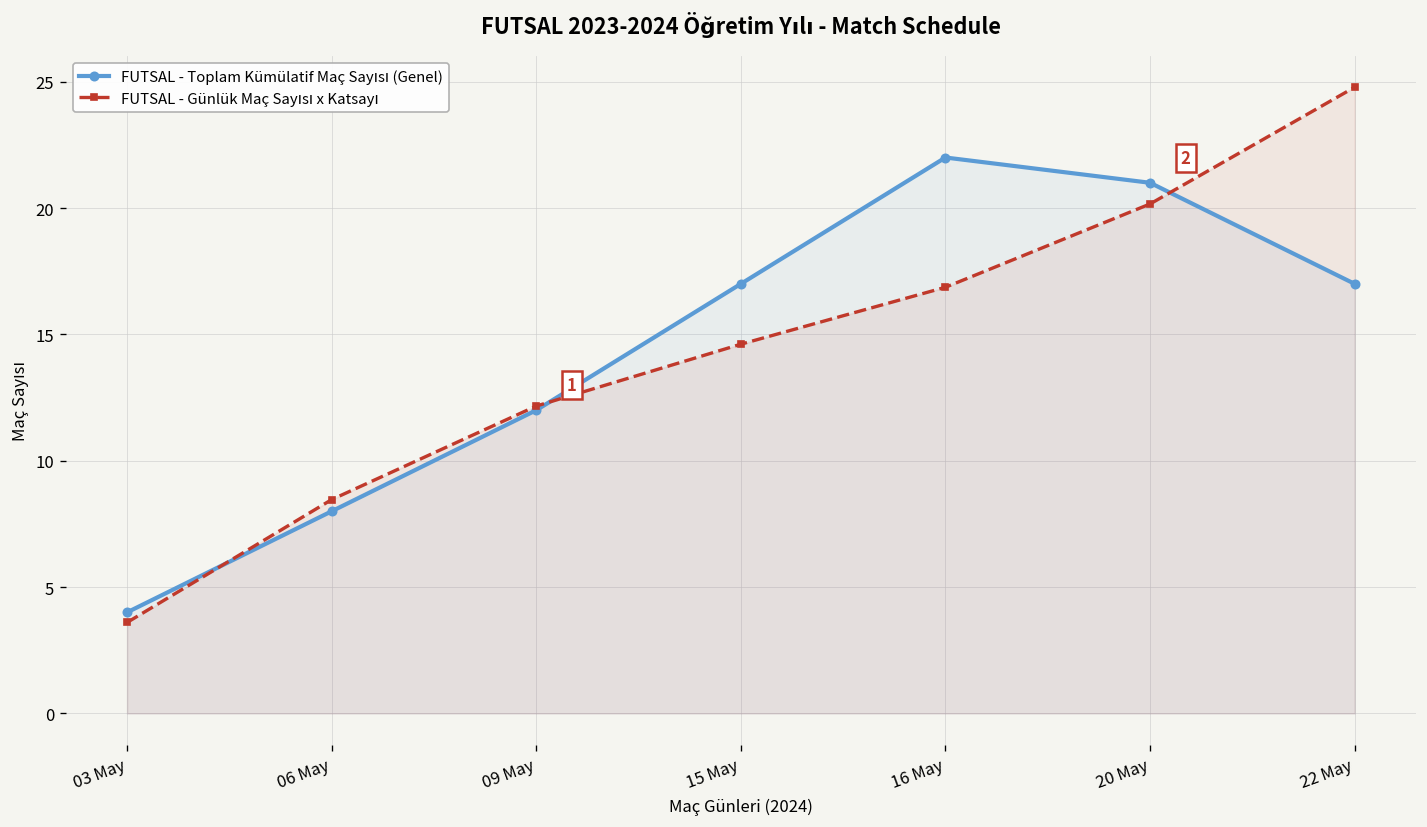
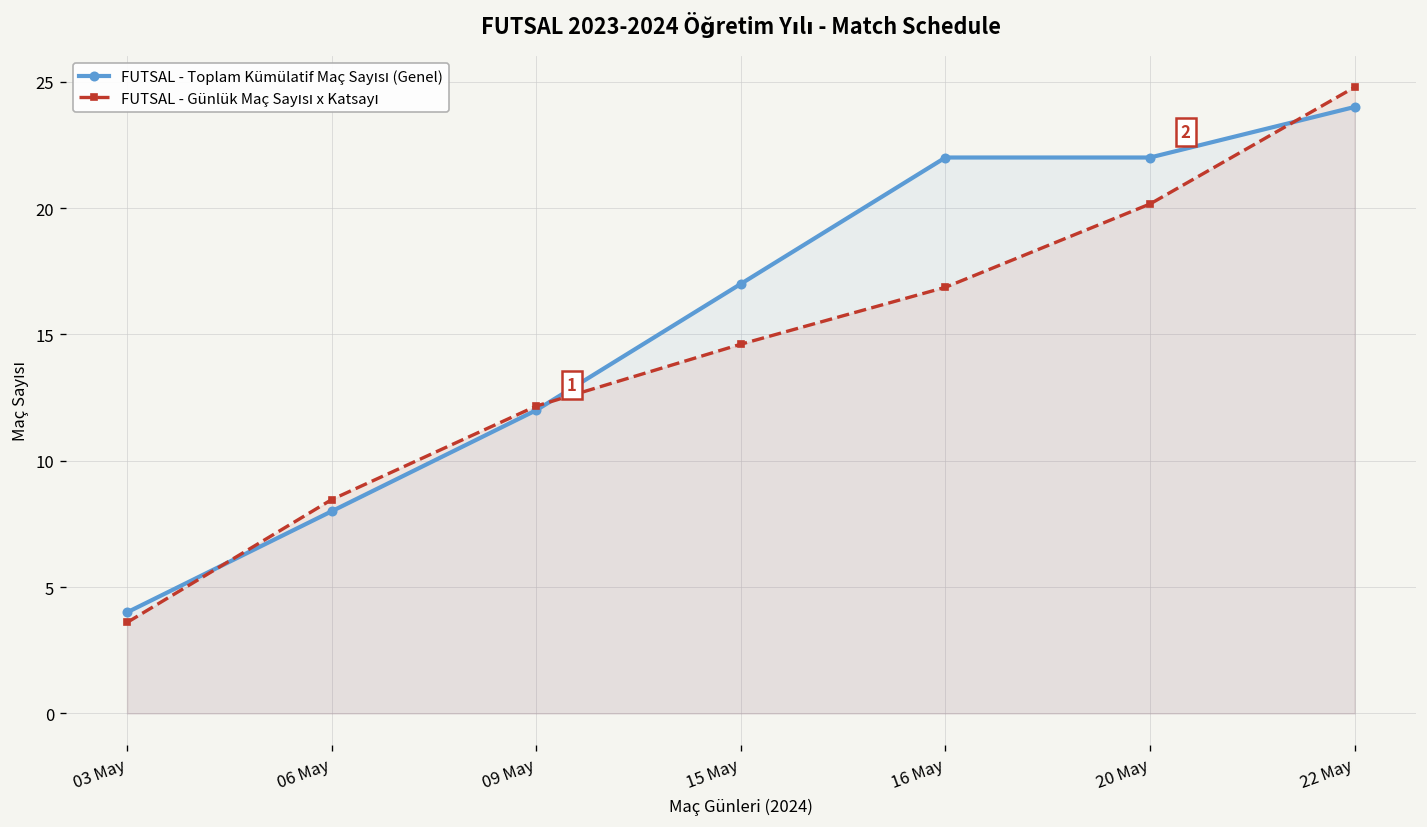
FUTSAL - Toplam Kümülatif Maç Sayısı (Genel), 20 May: 21 -> 22
FUTSAL - Toplam Kümülatif Maç Sayısı (Genel), 22 May: 17 -> 24
